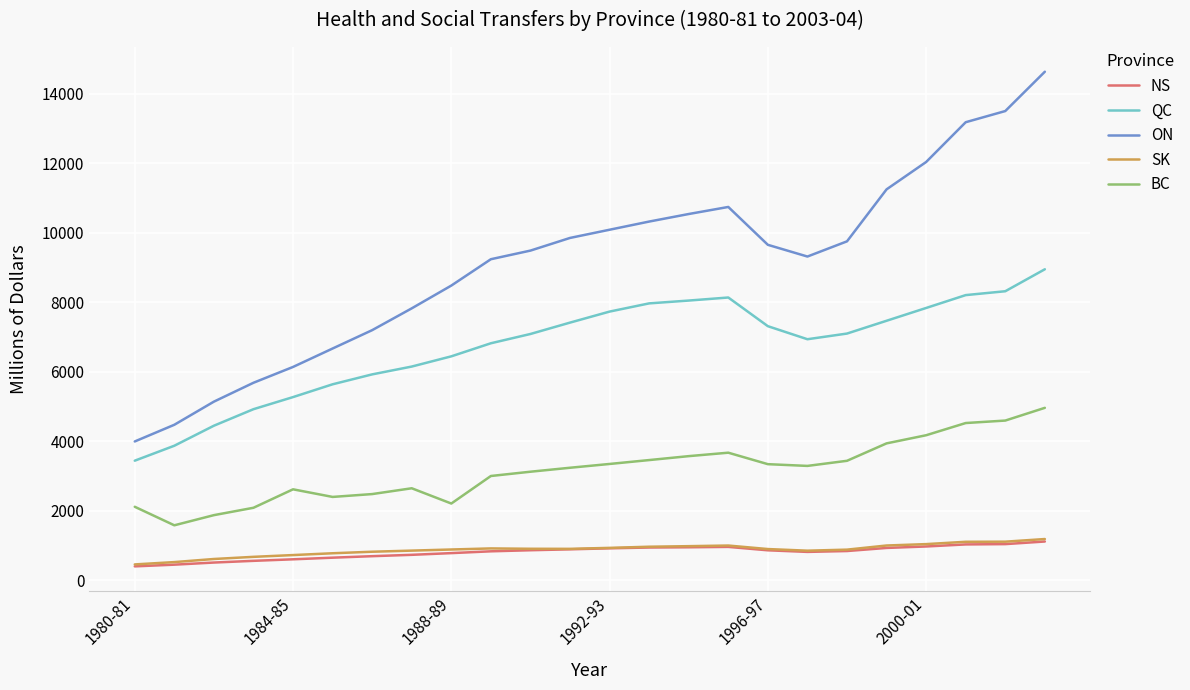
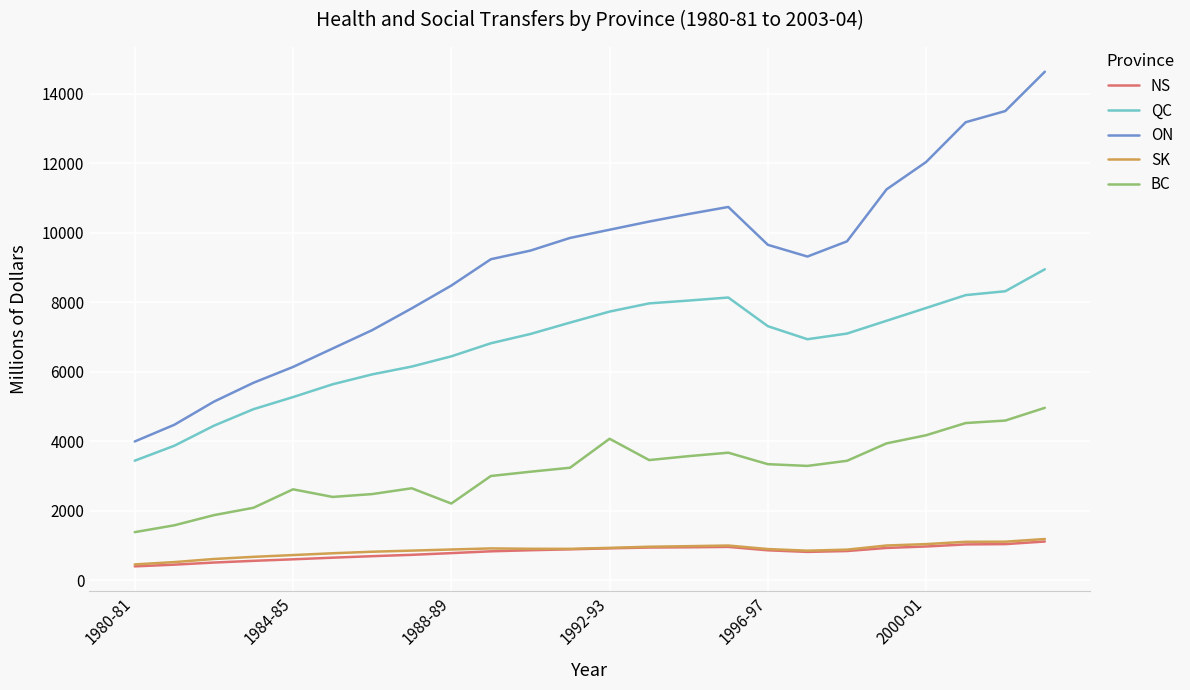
BC, 1980-81: 2100 -> 1400
BC, 1992-93: 3300 -> 4100
